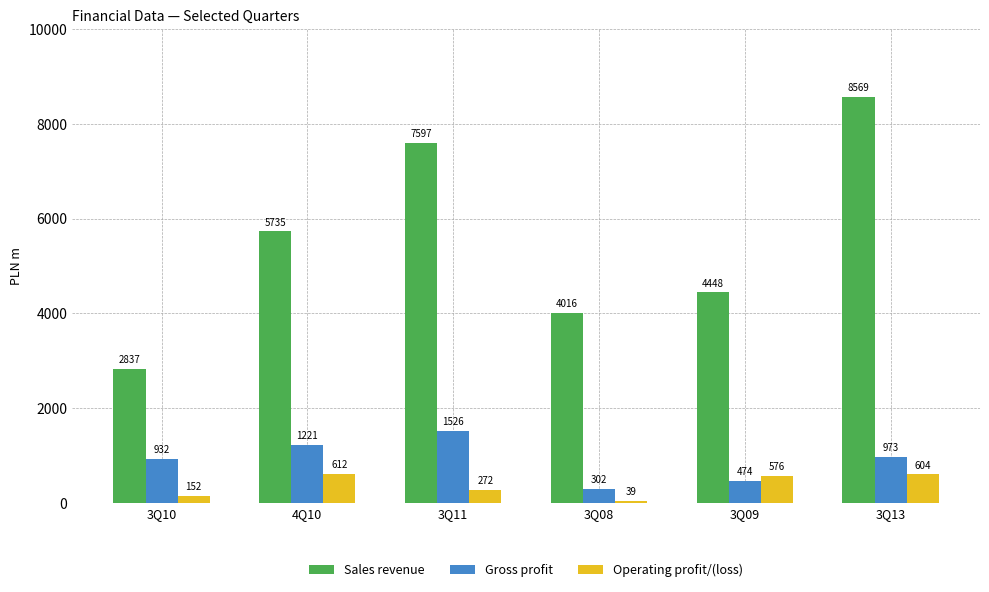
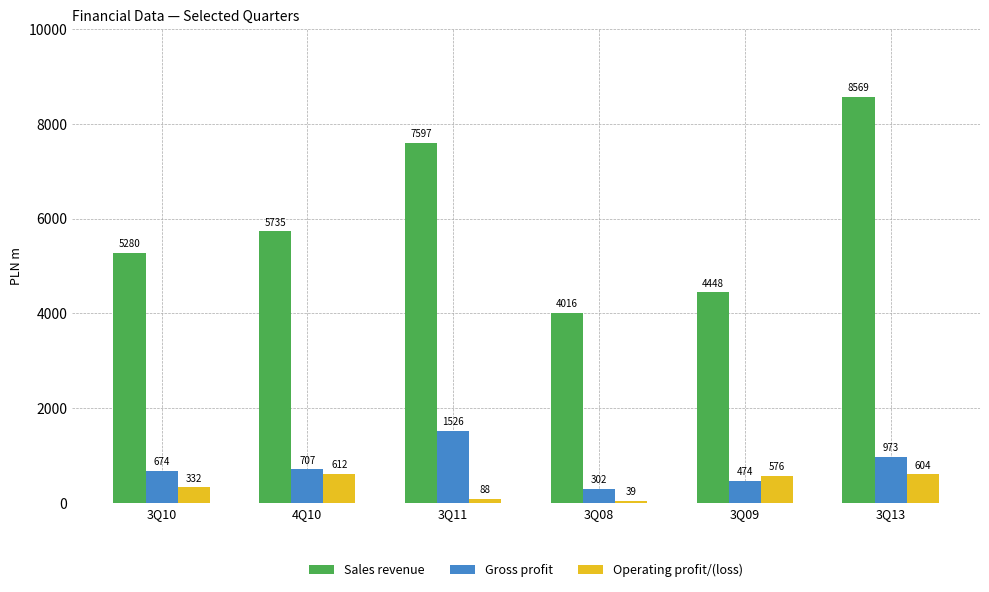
Sales revenue, 3Q10: 2837 -> 5280
Gross profit, 3Q10: 932 -> 674
Operating profit/(loss), 3Q10: 152 -> 332
Gross profit, 4Q10: 1221 -> 707
Operating profit/(loss), 3Q11: 272 -> 88
